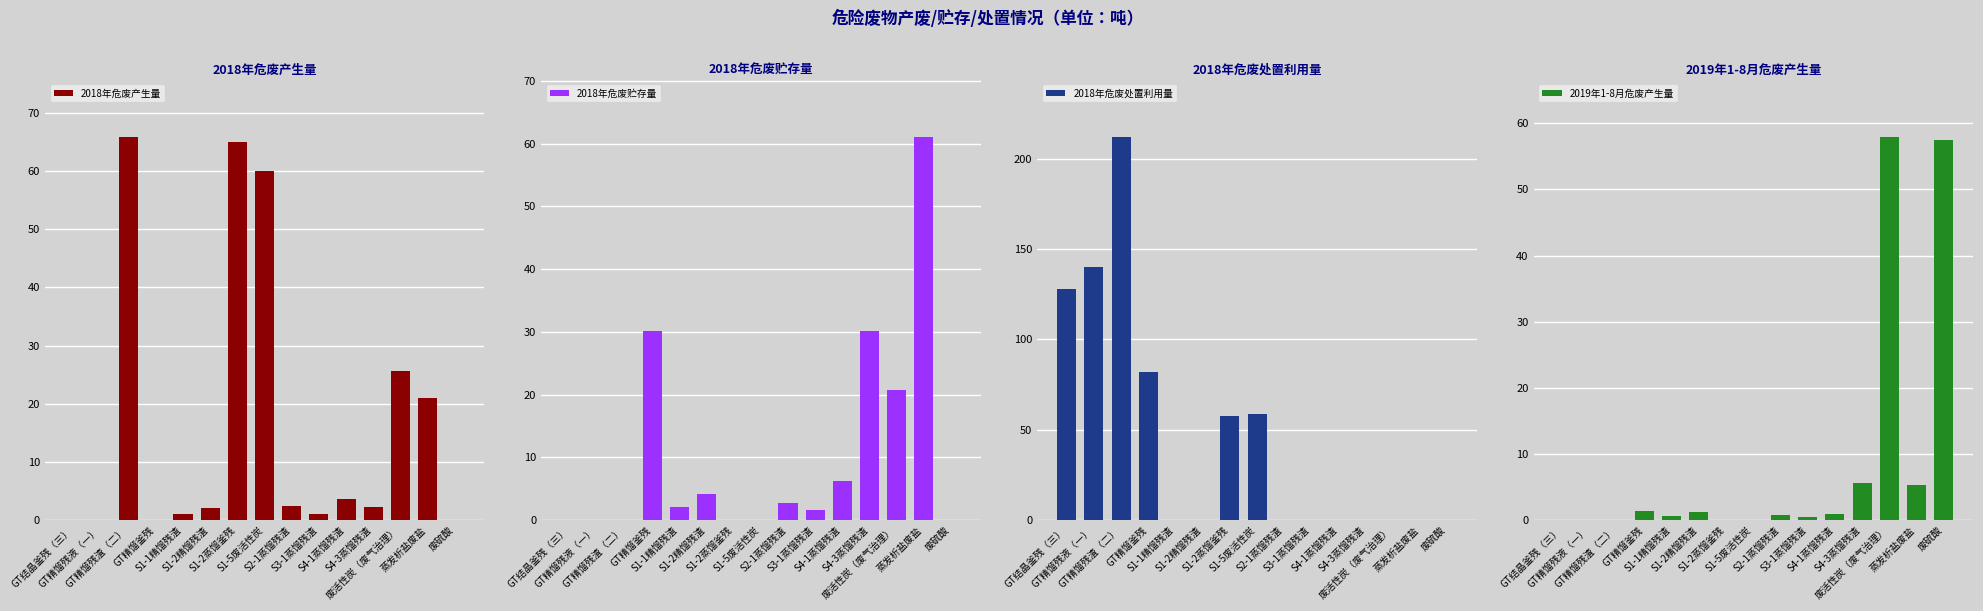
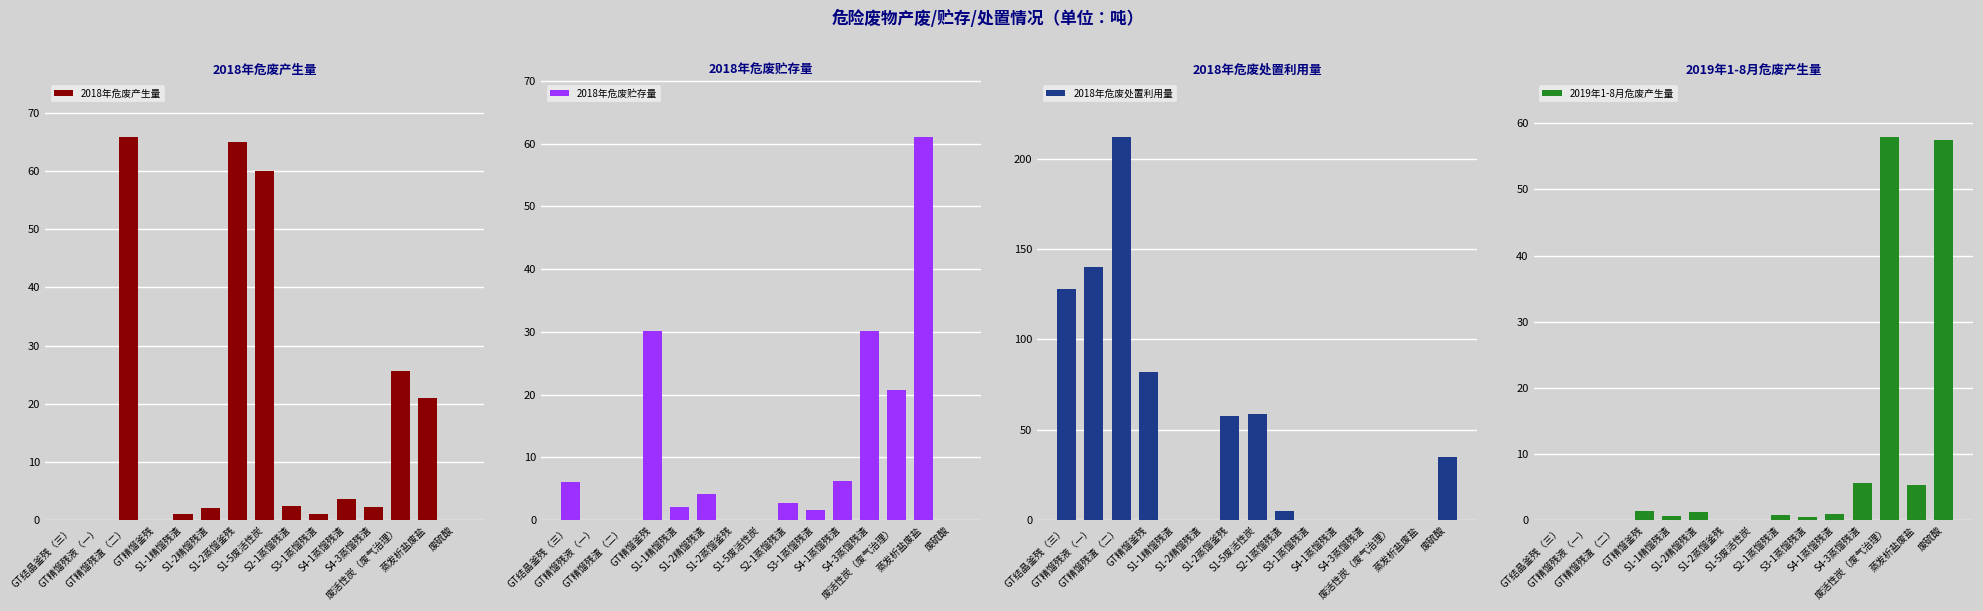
2018年危废贮存量, GT结晶釜残（三）: 0 -> 6
2018年危废处置利用量, S2-1蒸馏残渣: 0 -> 5
2018年危废处置利用量, 废硫酸: 0 -> 35
